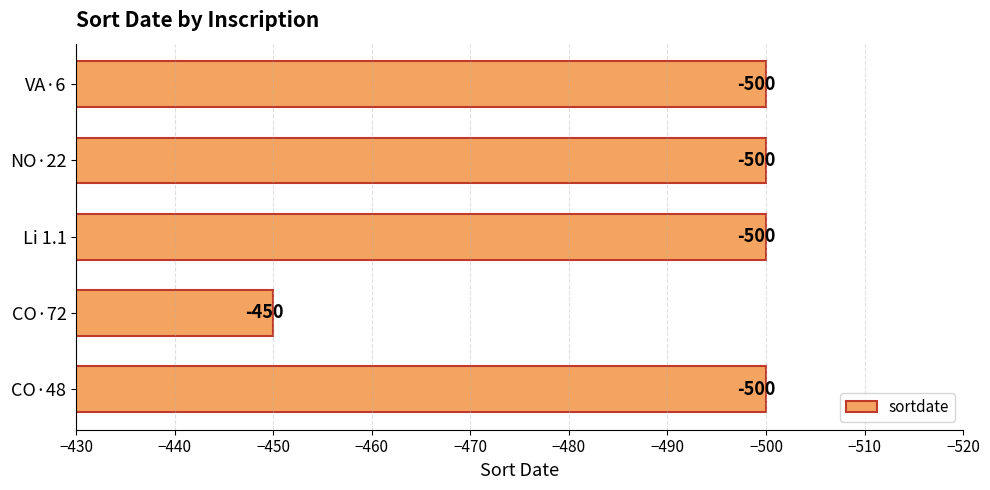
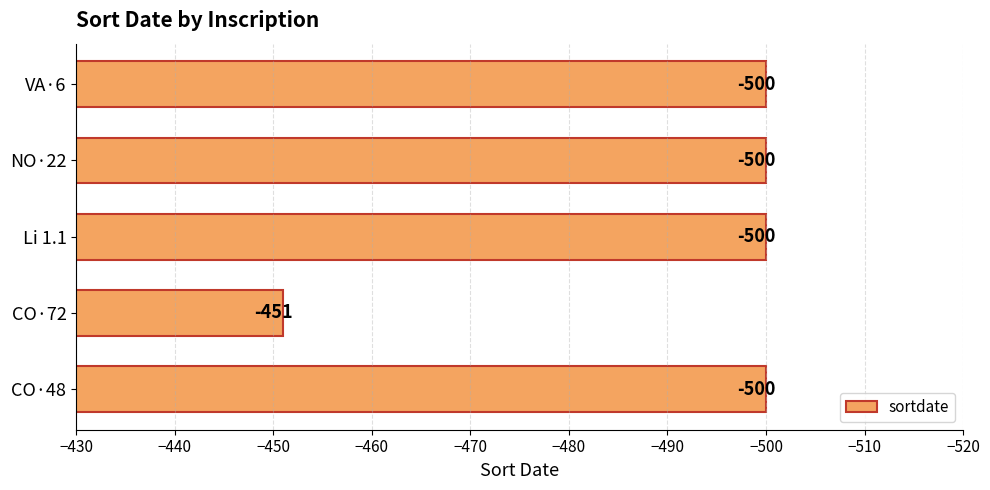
CO·72: -450 -> -451
